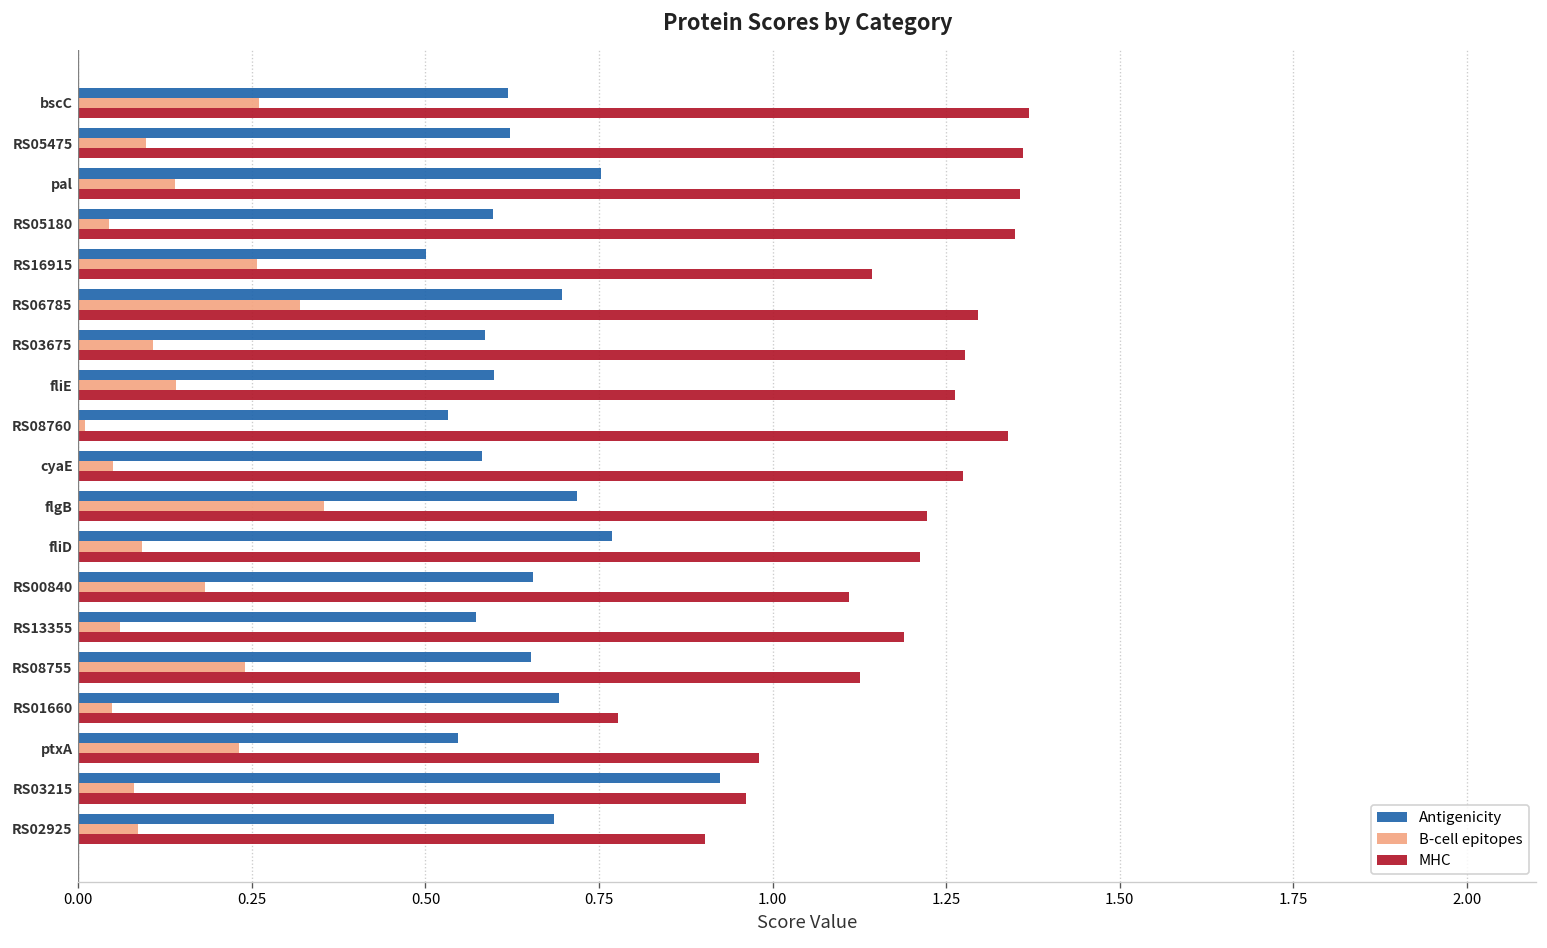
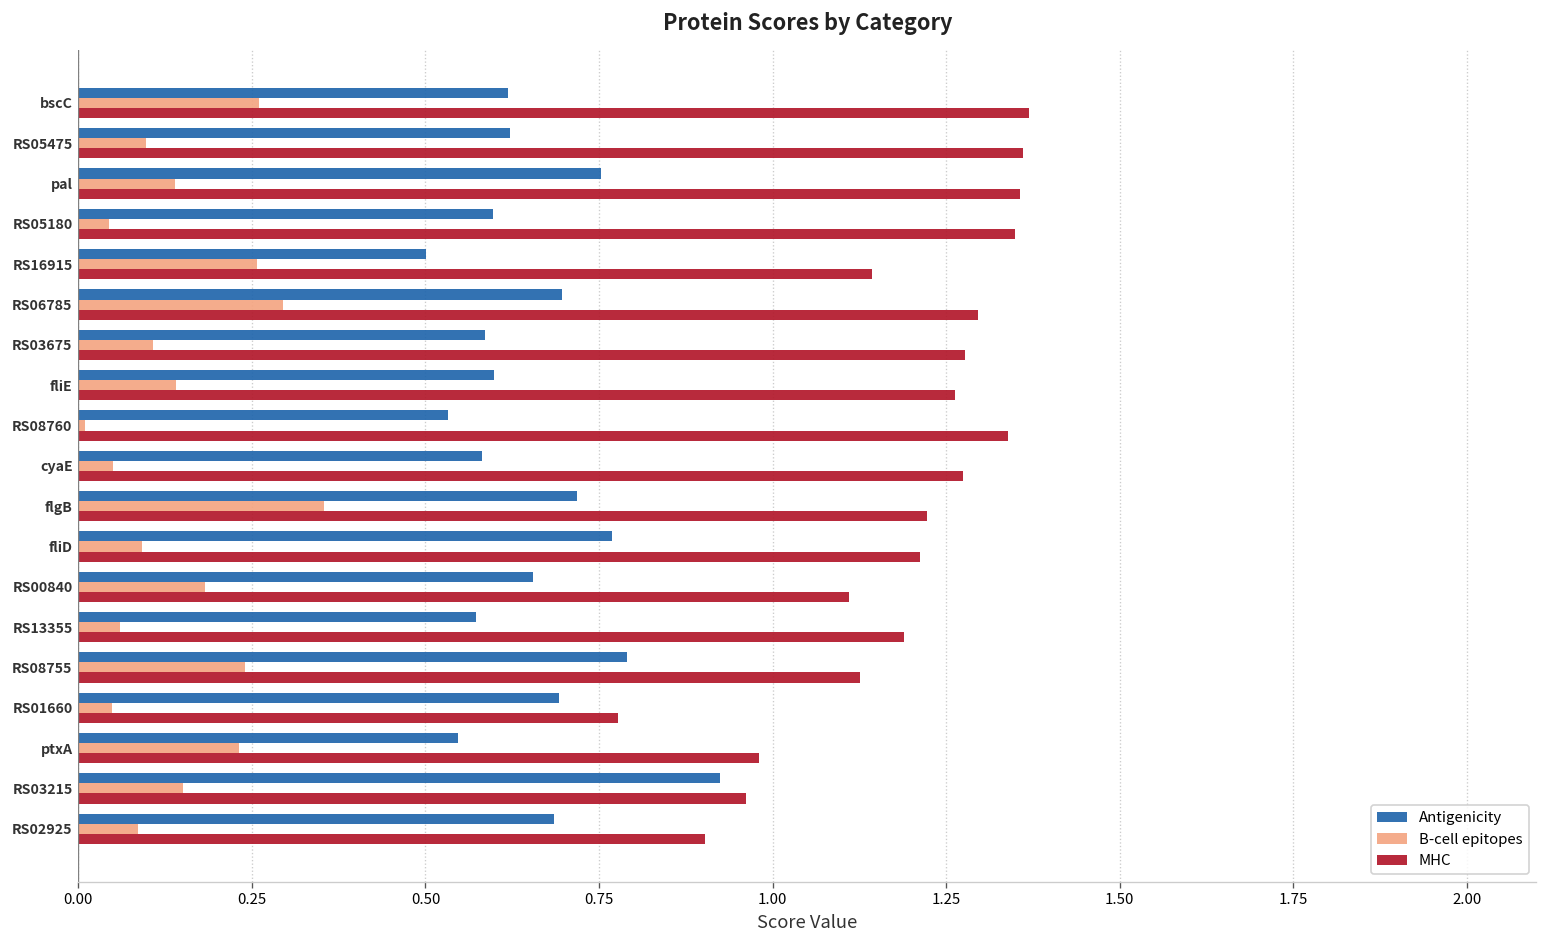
B-cell epitopes, RS06785: 0.32 -> 0.30
Antigenicity, RS08755: 0.65 -> 0.79
B-cell epitopes, RS03215: 0.08 -> 0.15
